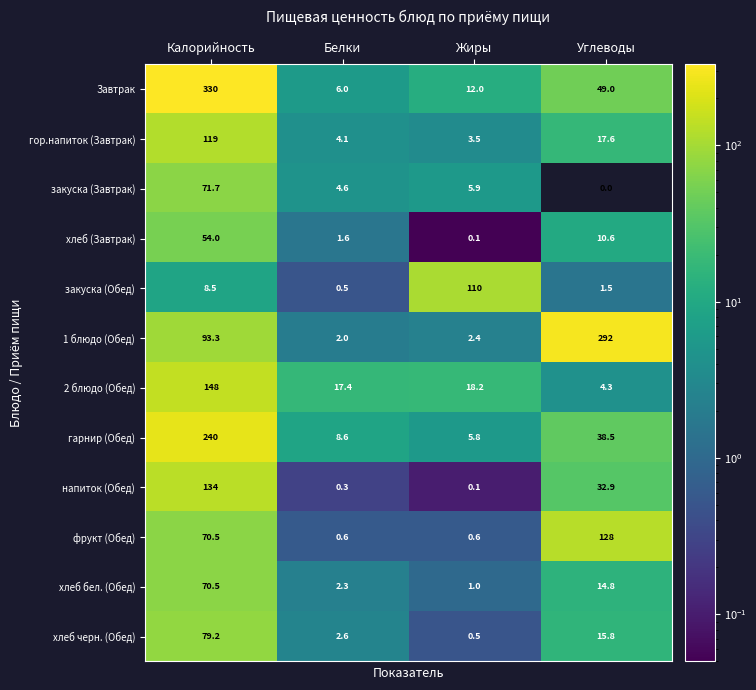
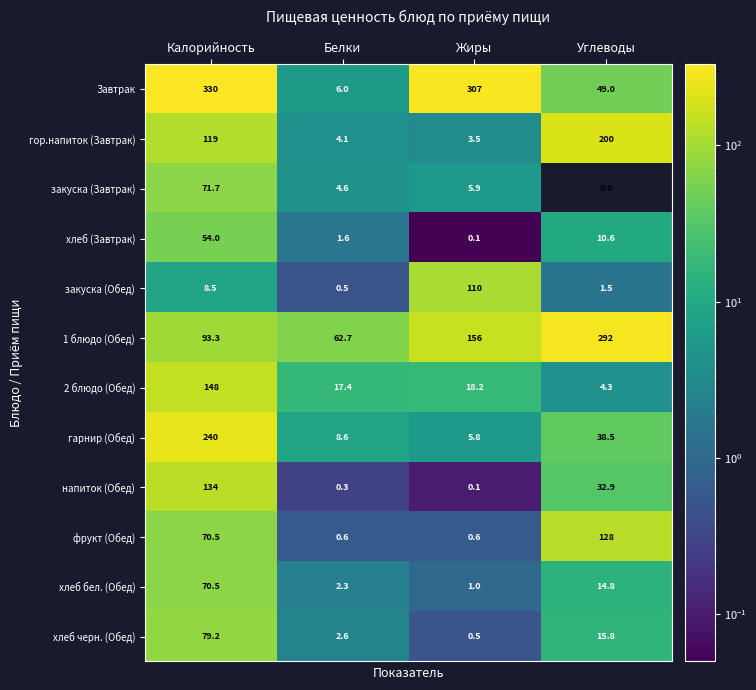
Завтрак, Жиры: 12.0 -> 307
гор.напиток (Завтрак), Углеводы: 17.6 -> 200
1 блюдо (Обед), Белки: 2.0 -> 62.7
1 блюдо (Обед), Жиры: 2.4 -> 156
